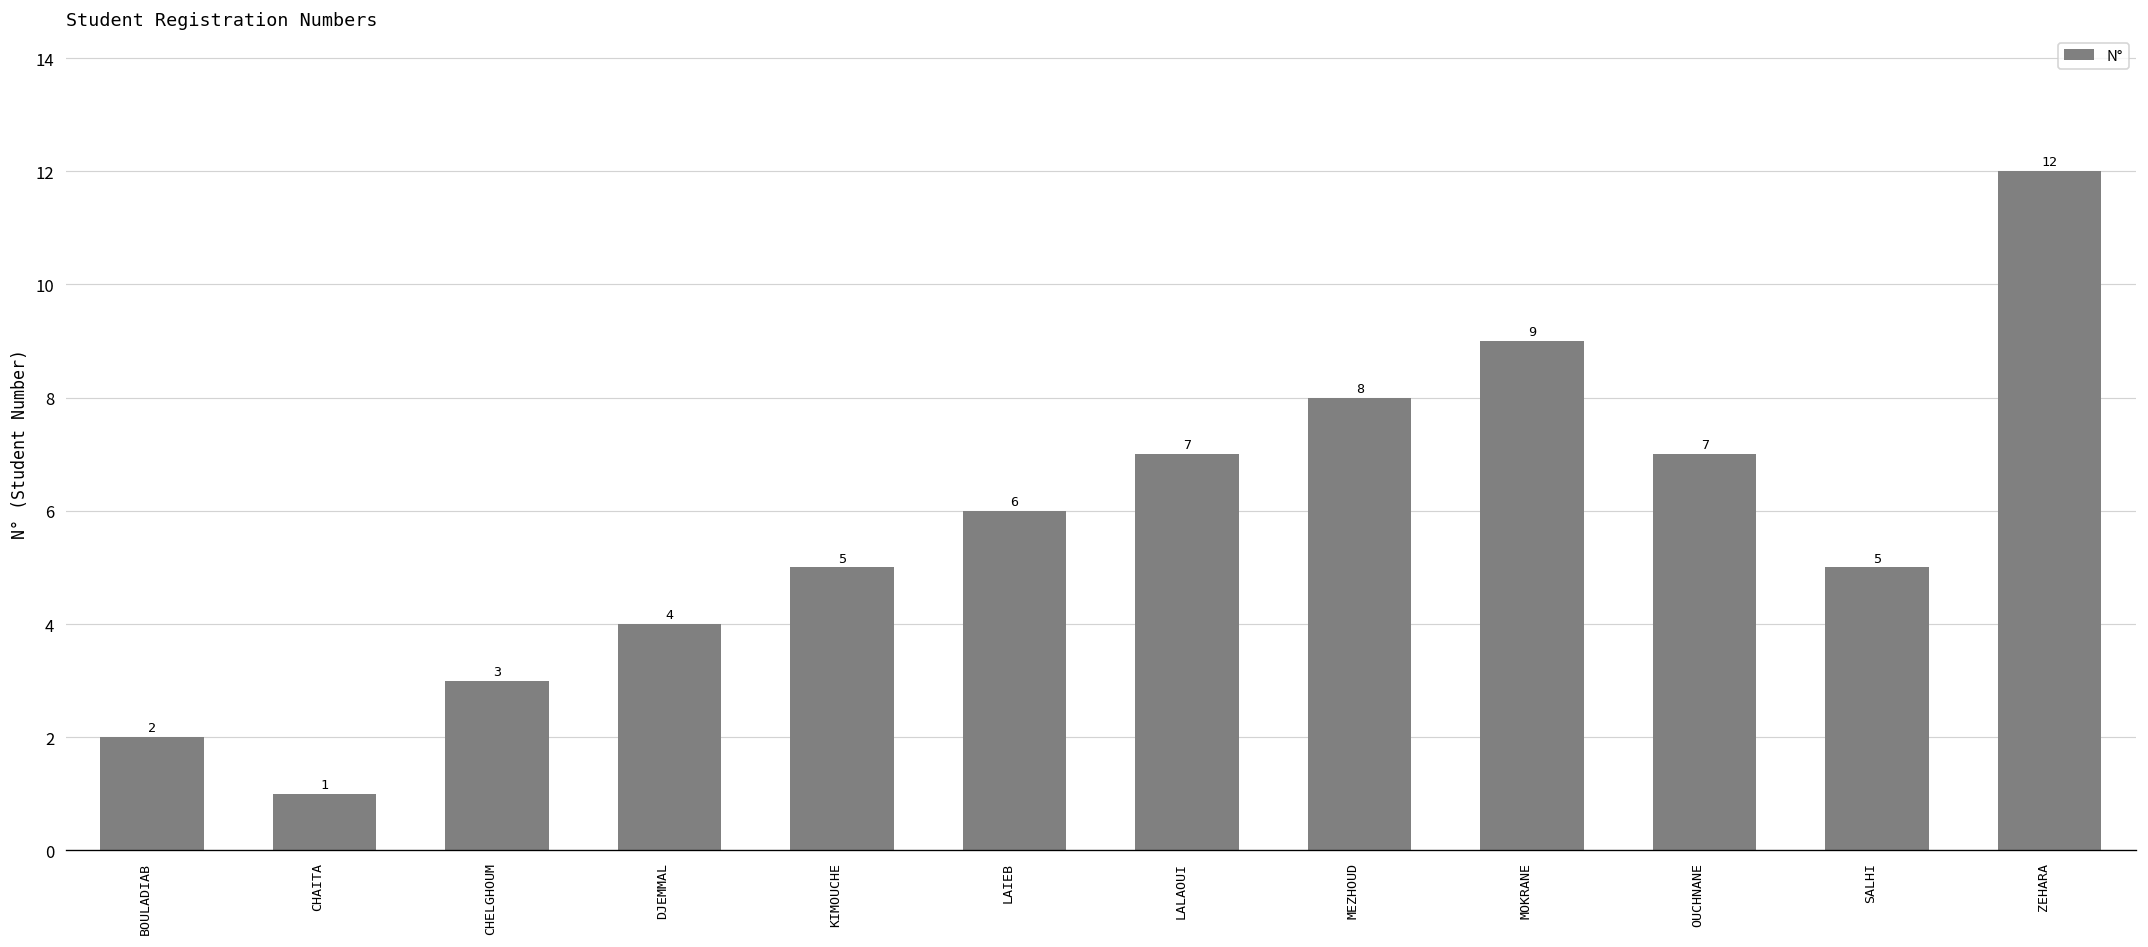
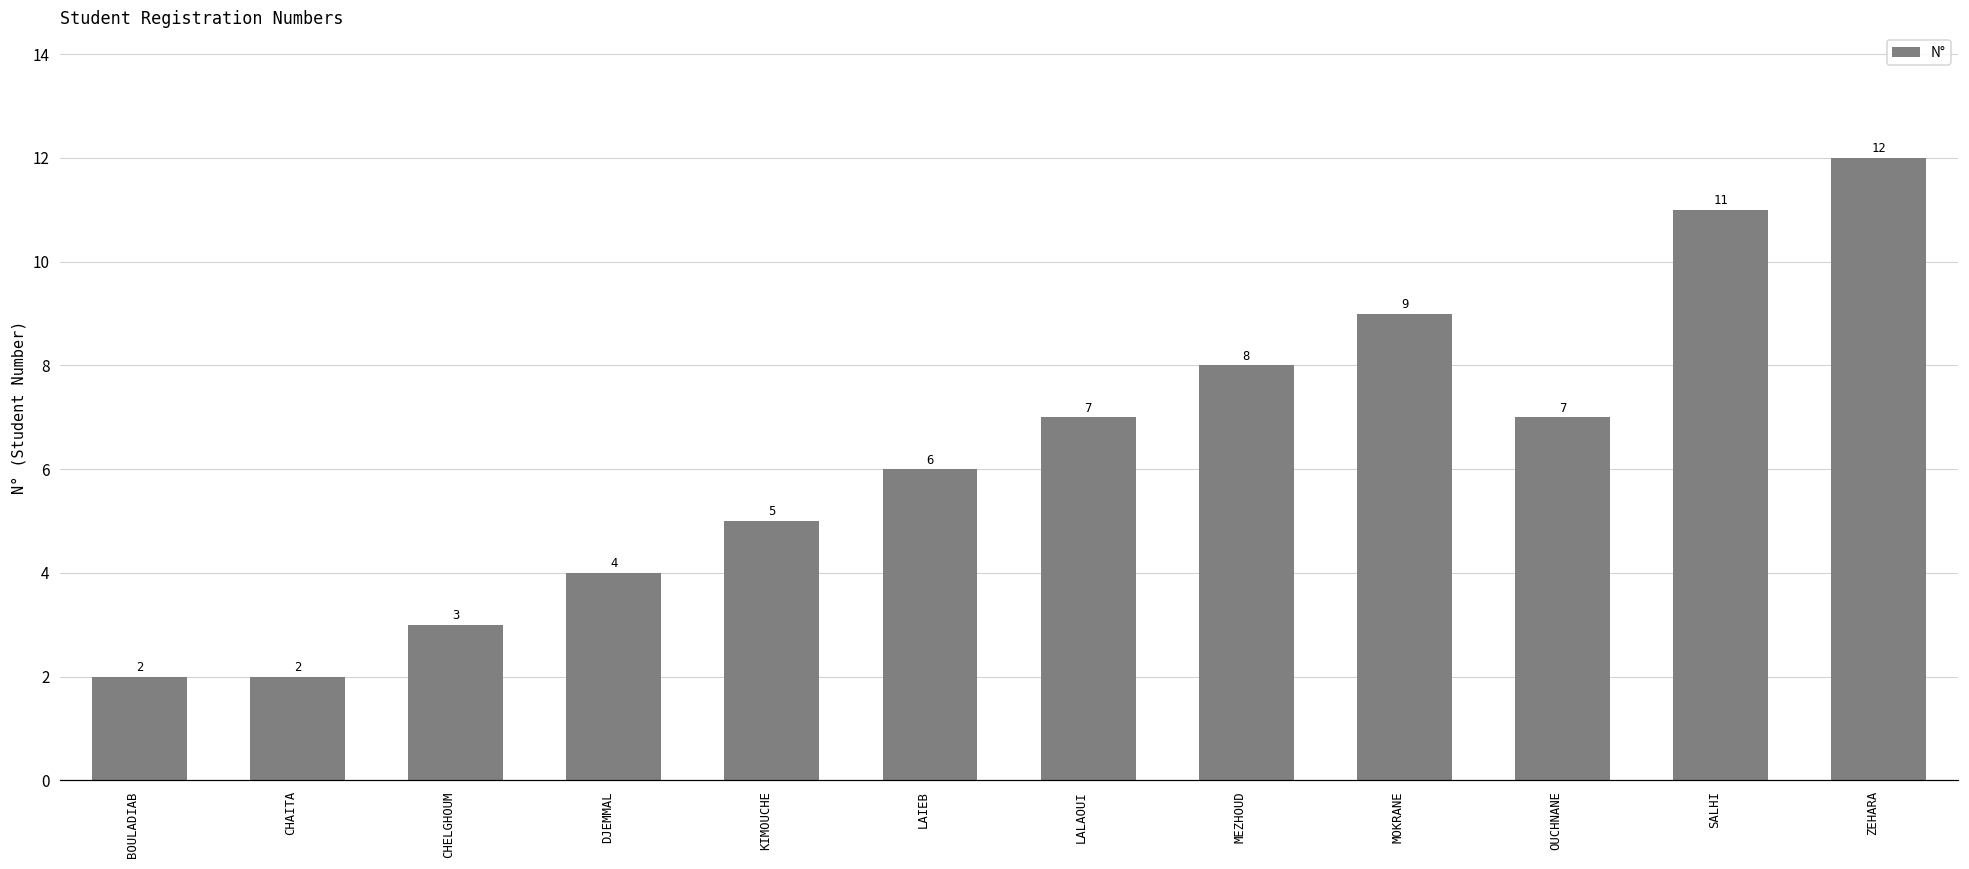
CHAITA: 1 -> 2
SALHI: 5 -> 11
